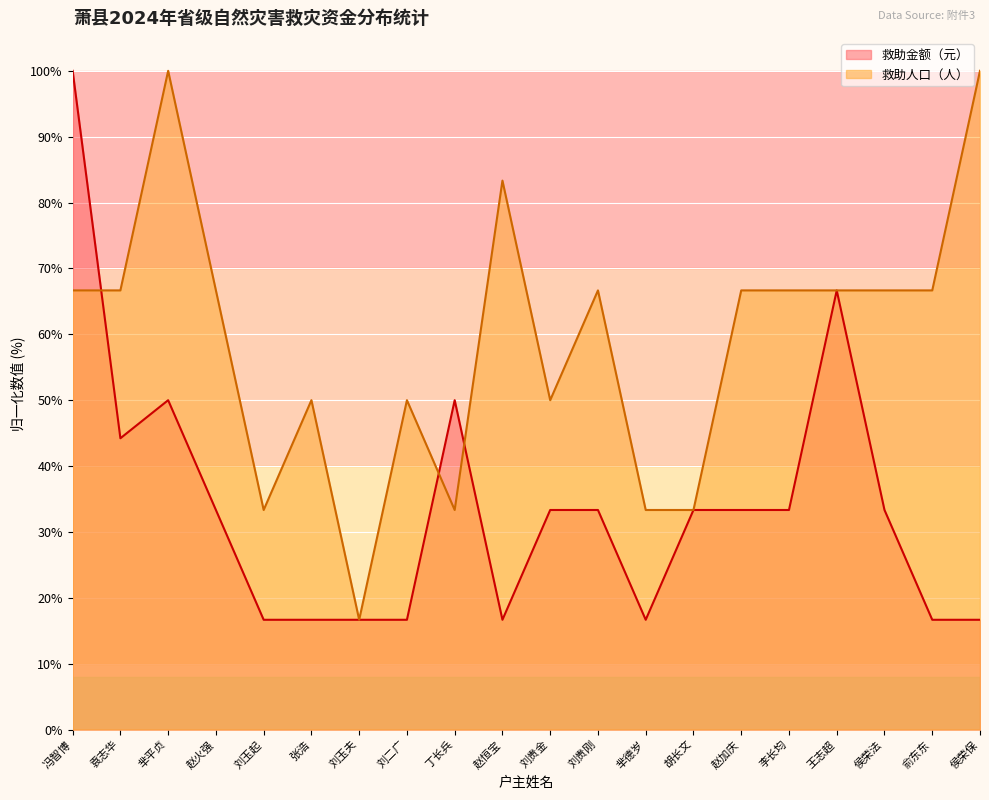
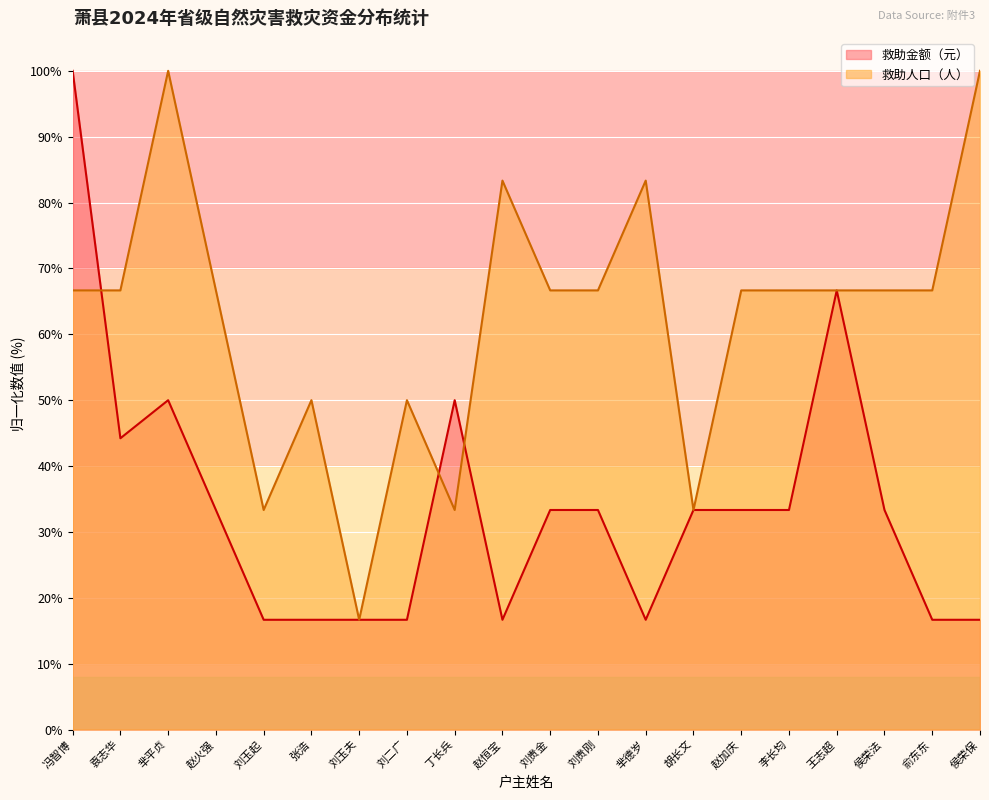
救助人口（人）, 刘贵金: 50% -> 67%
救助人口（人）, 芈德岁: 33% -> 83%
